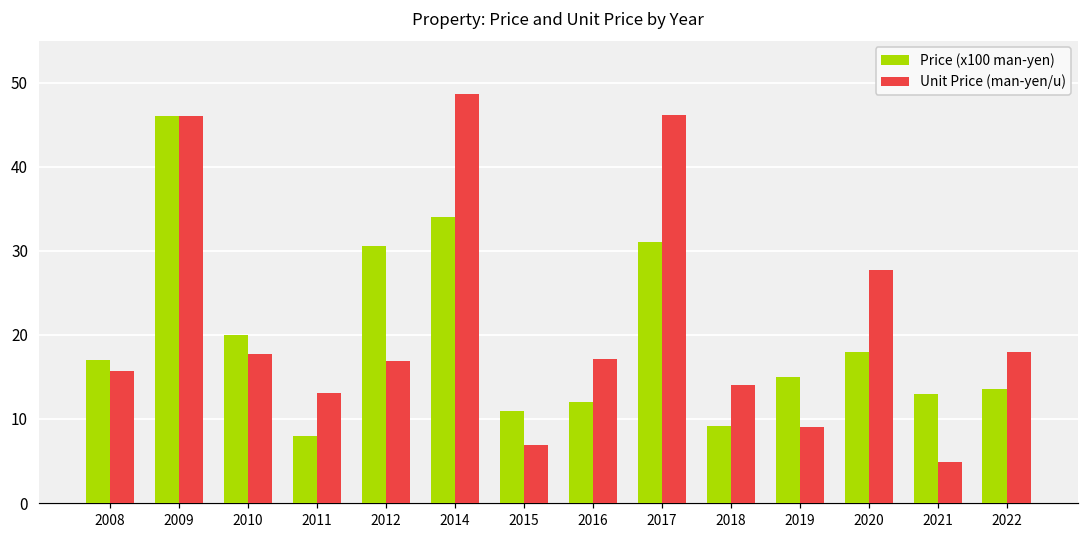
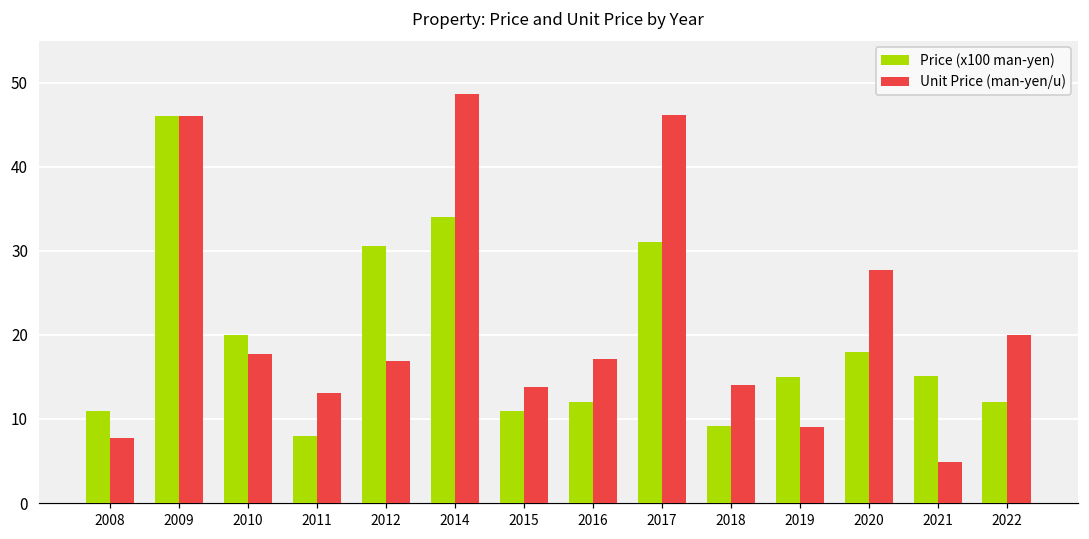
Price (x100 man-yen), 2008: 17 -> 11
Unit Price (man-yen/u), 2008: 16 -> 8
Unit Price (man-yen/u), 2015: 7 -> 14
Price (x100 man-yen), 2021: 13 -> 15
Price (x100 man-yen), 2022: 14 -> 12
Unit Price (man-yen/u), 2022: 18 -> 20
